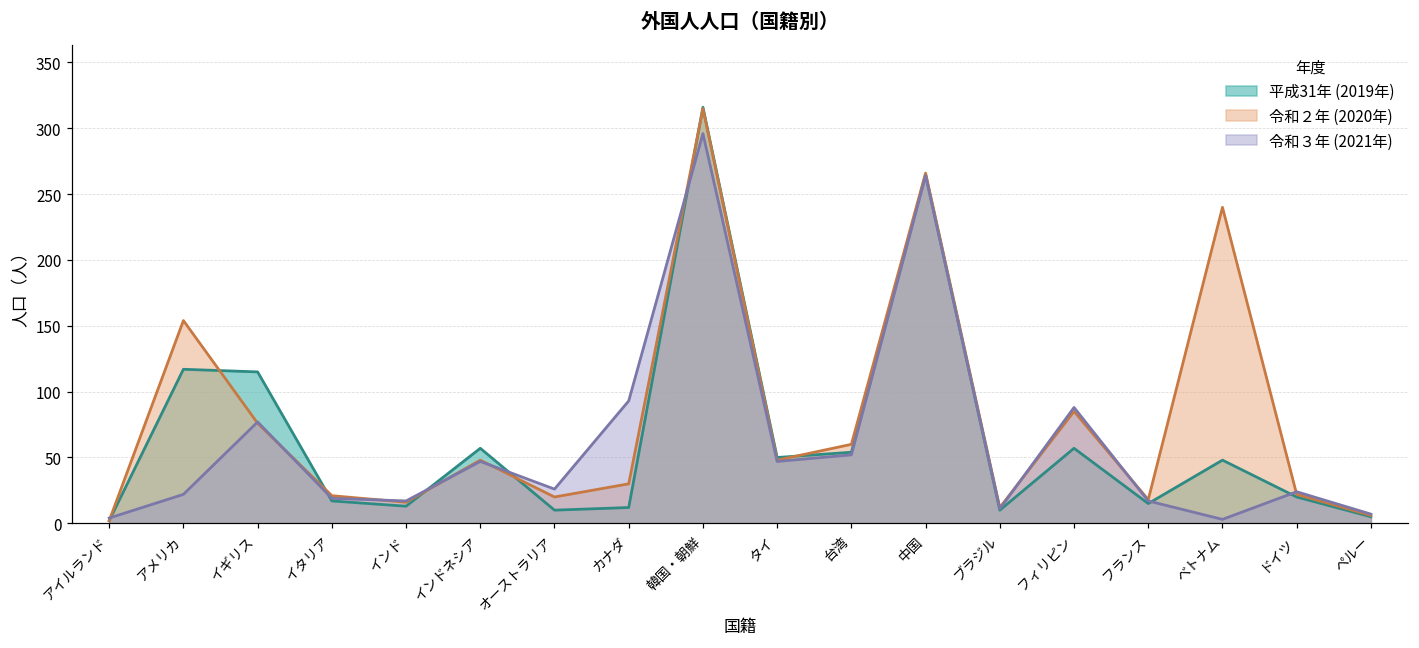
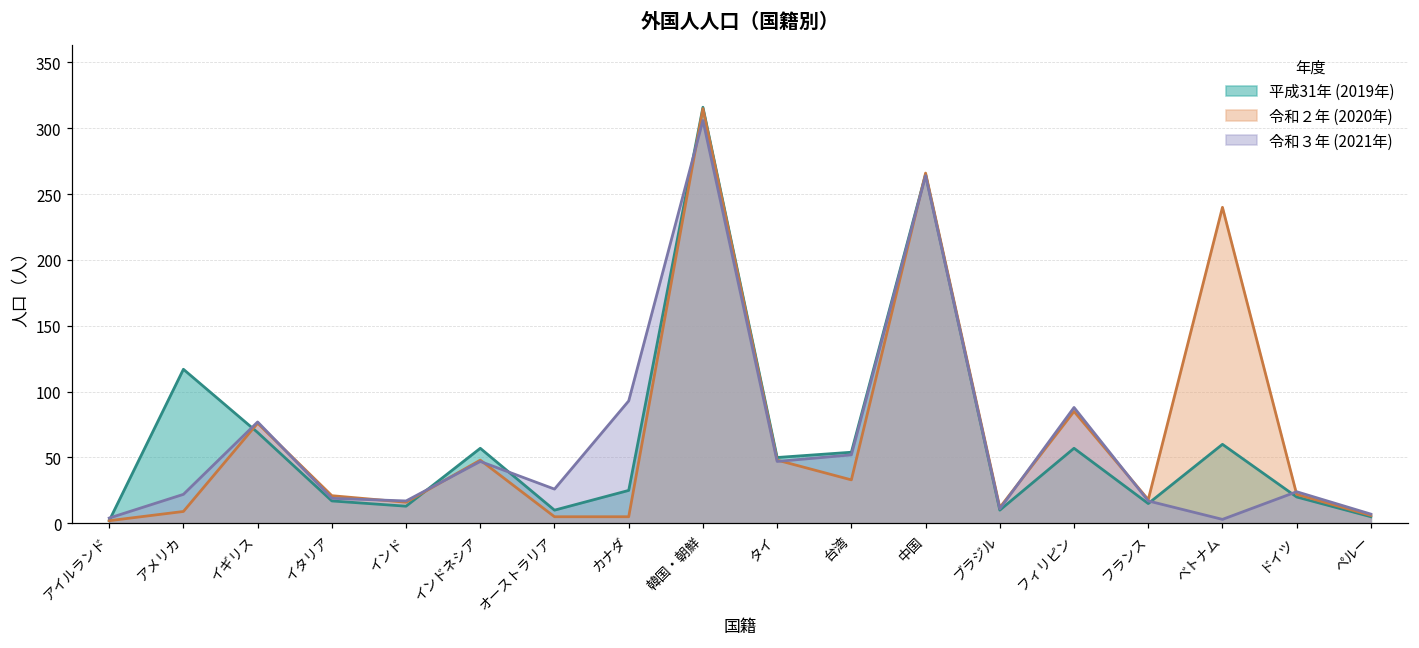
令和２年 (2020年), アメリカ: 154 -> 9
平成31年 (2019年), イギリス: 115 -> 69
令和２年 (2020年), オーストラリア: 20 -> 5
平成31年 (2019年), カナダ: 12 -> 25
令和２年 (2020年), カナダ: 30 -> 5
令和３年 (2021年), 韓国・朝鮮: 296 -> 306
令和２年 (2020年), 台湾: 60 -> 33
平成31年 (2019年), ベトナム: 48 -> 60
